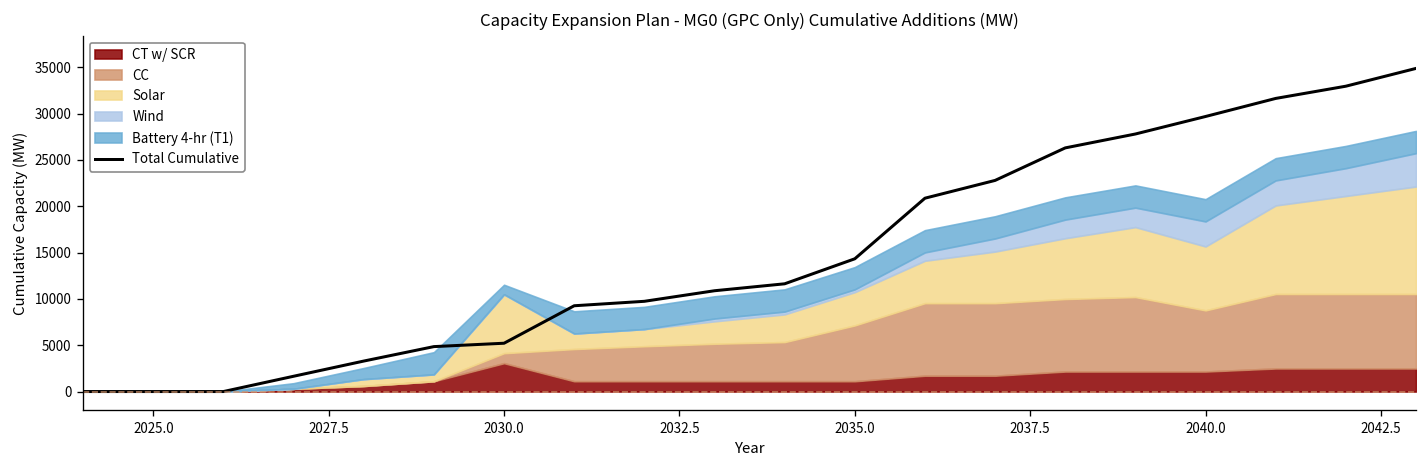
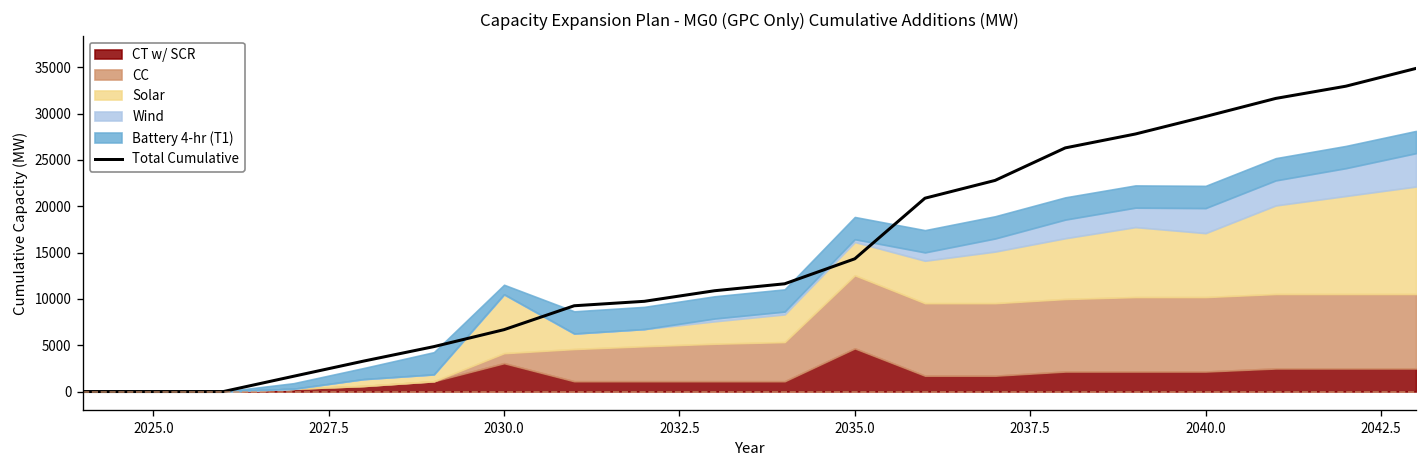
Total Cumulative, 2030.0: 5000 -> 7000
CT w/ SCR, 2035.0: 1000 -> 5000
CC, 2035.0: 6000 -> 8000
CC, 2040.0: 7000 -> 8000
